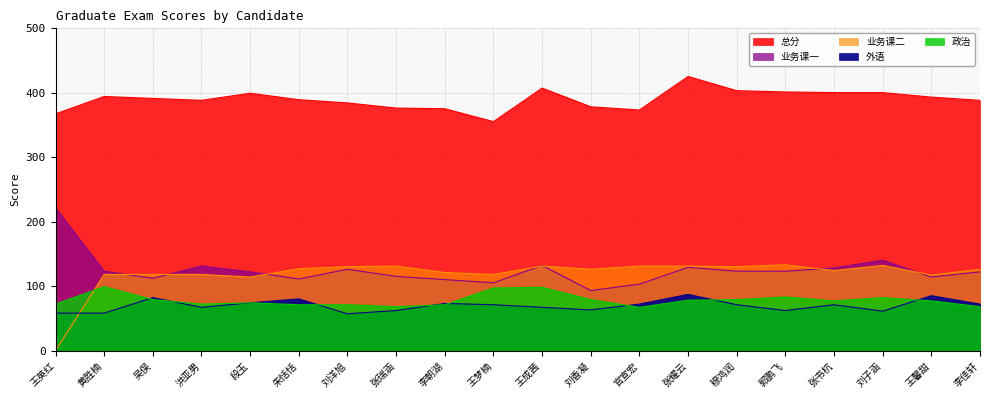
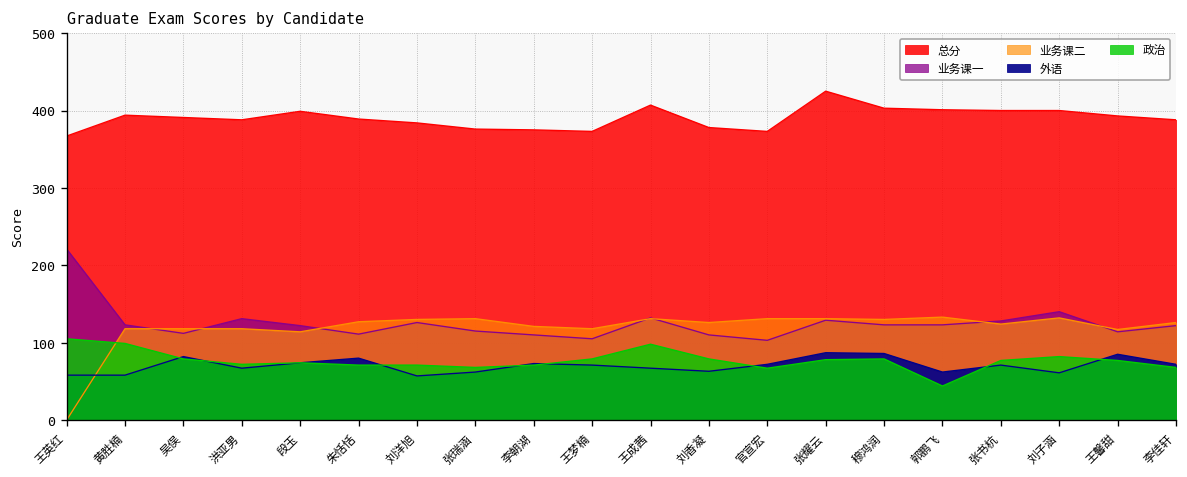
政治, 王英红: 70 -> 110
总分, 王梦楠: 360 -> 370
政治, 王梦楠: 100 -> 80
业务课一, 刘香凝: 90 -> 110
外语, 穆鸿润: 70 -> 90
政治, 郭鹏飞: 80 -> 40
